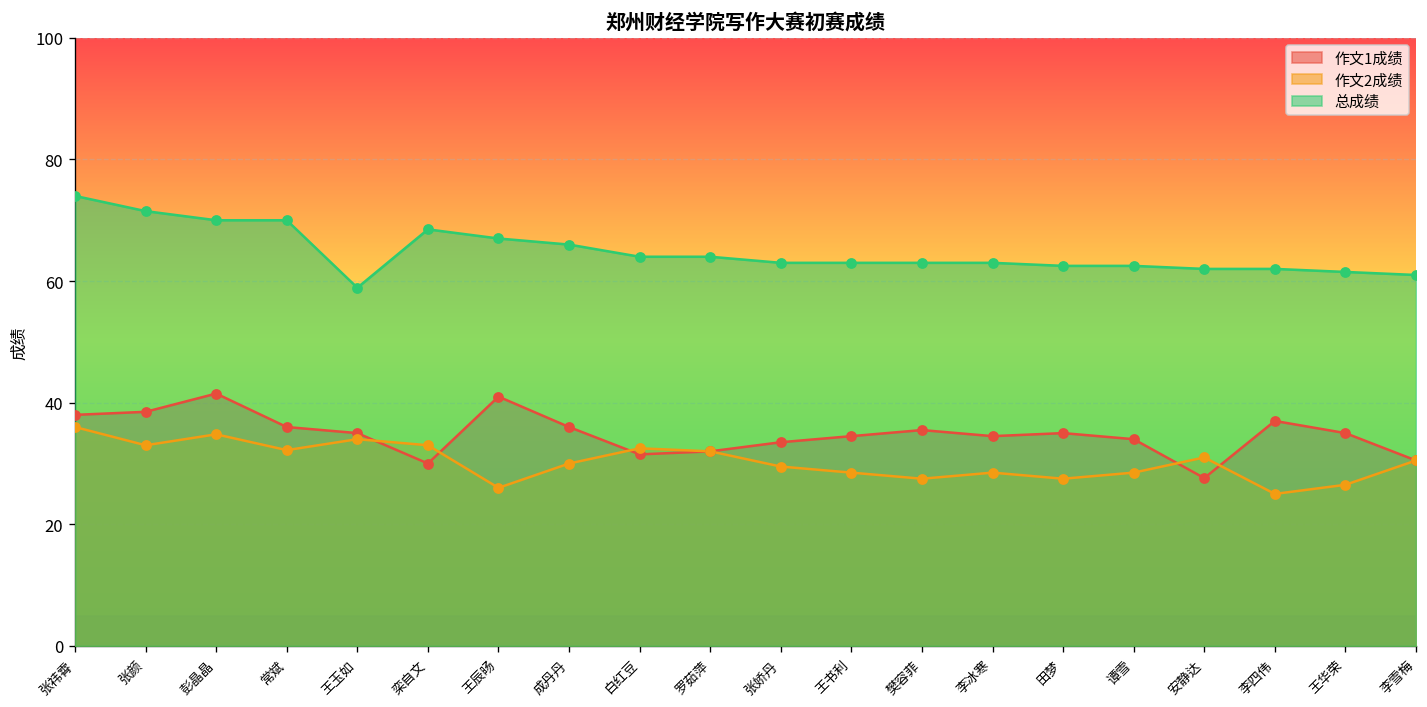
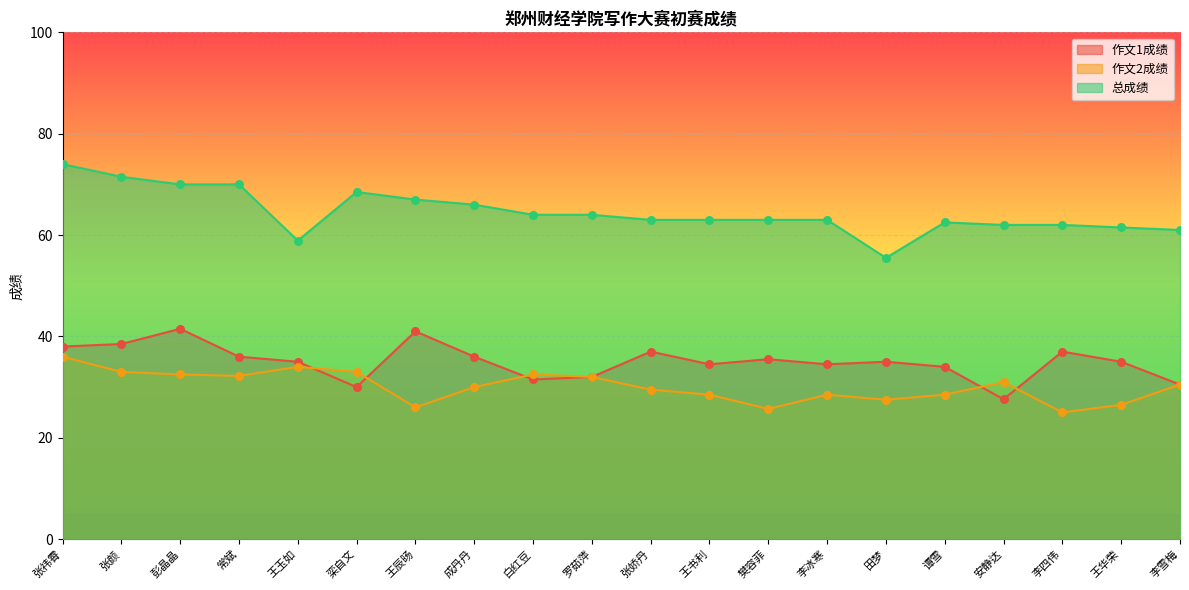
作文2成绩, 彭晶晶: 35 -> 33
作文1成绩, 张娇丹: 34 -> 37
作文2成绩, 樊容菲: 28 -> 26
总成绩, 田梦: 63 -> 56
